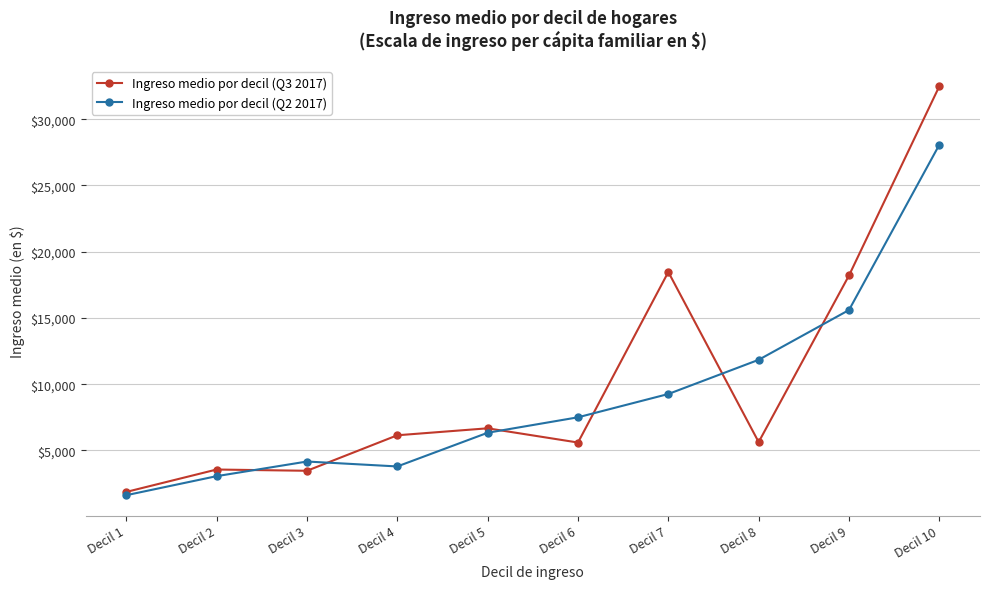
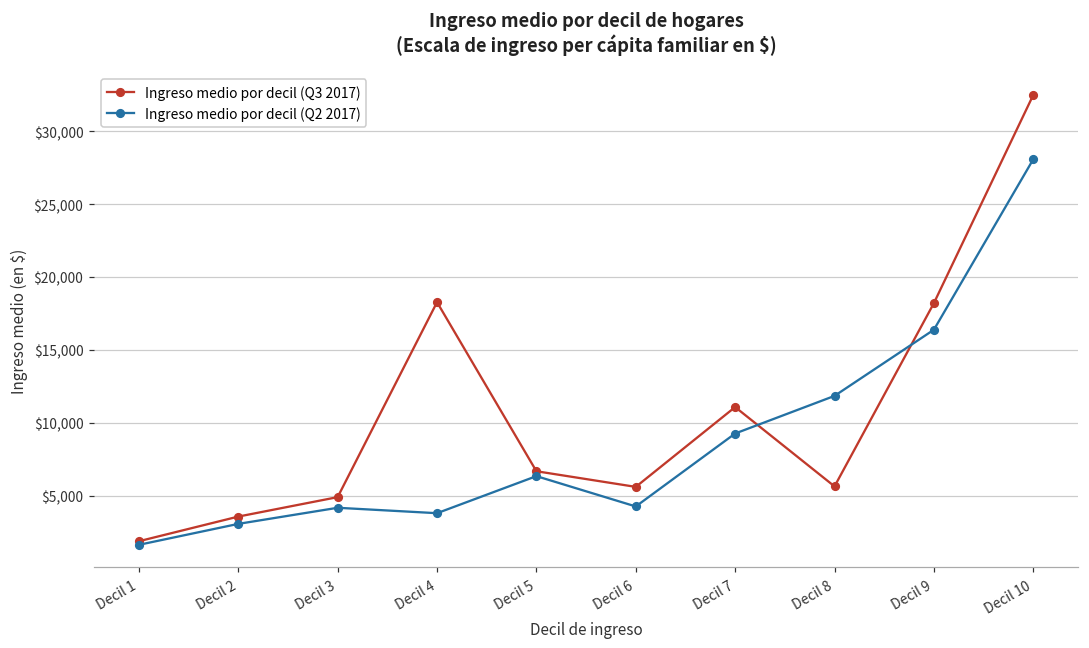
Ingreso medio por decil (Q3 2017), Decil 3: $3,500 -> $4,900
Ingreso medio por decil (Q3 2017), Decil 4: $6,100 -> $18,300
Ingreso medio por decil (Q2 2017), Decil 6: $7,500 -> $4,200
Ingreso medio por decil (Q3 2017), Decil 7: $18,500 -> $11,100
Ingreso medio por decil (Q2 2017), Decil 9: $15,600 -> $16,400
